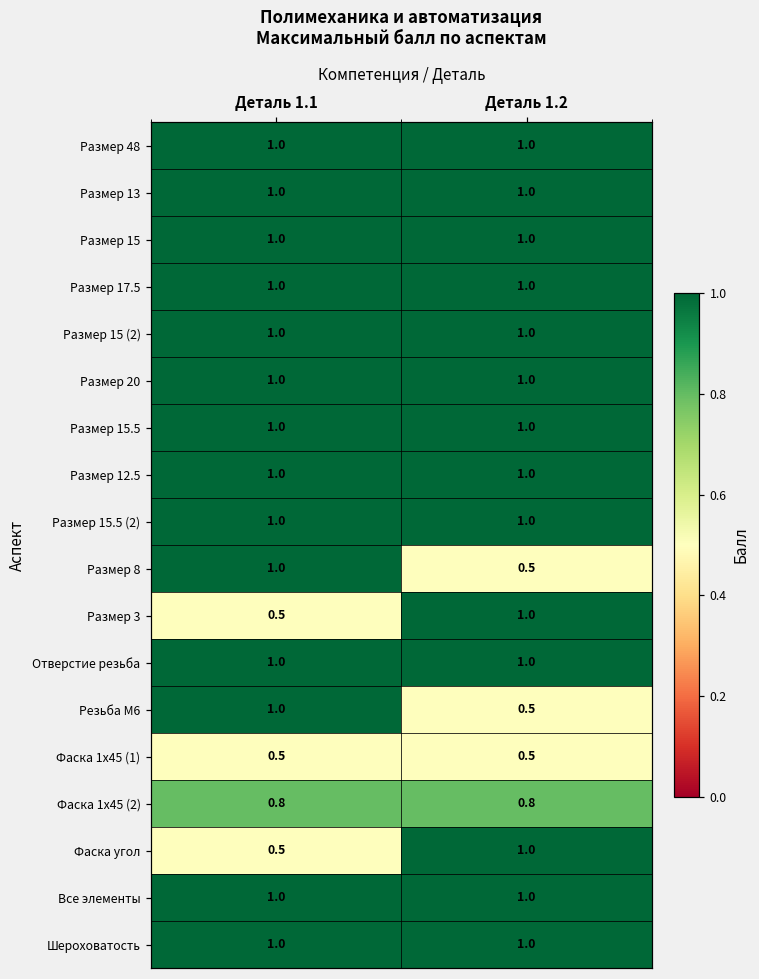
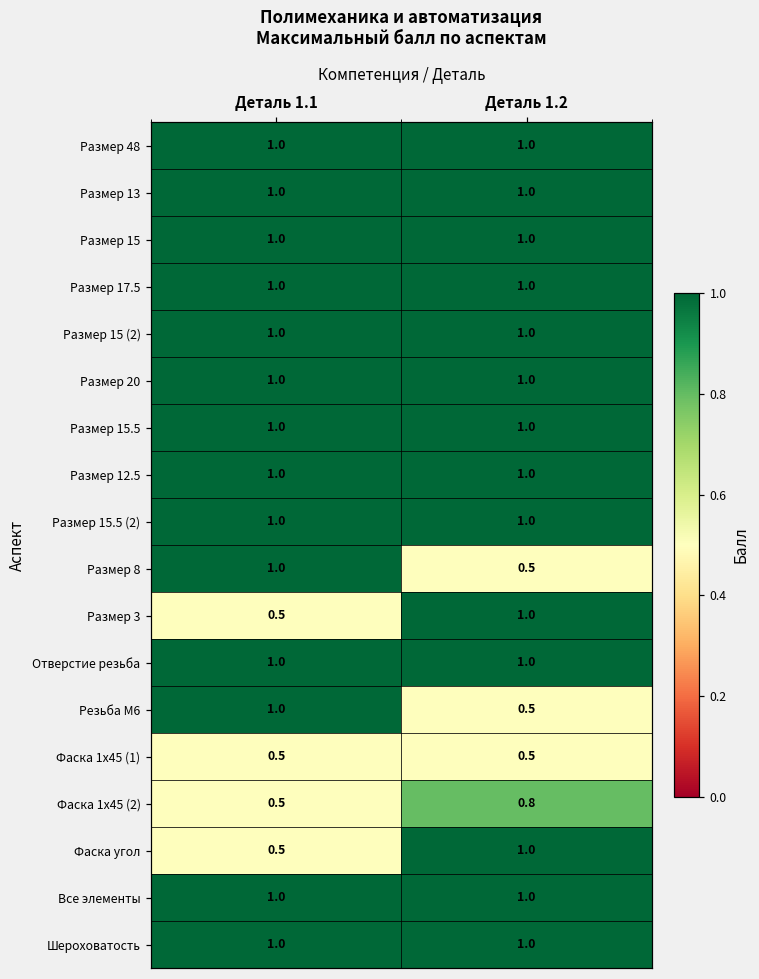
Фаска 1x45 (2), Деталь 1.1: 0.8 -> 0.5
